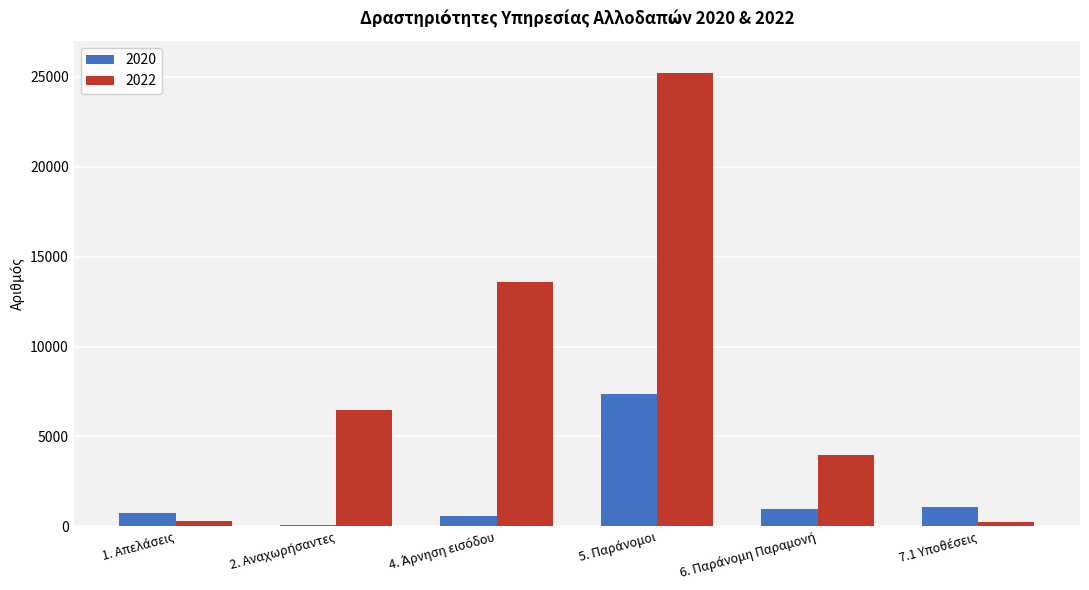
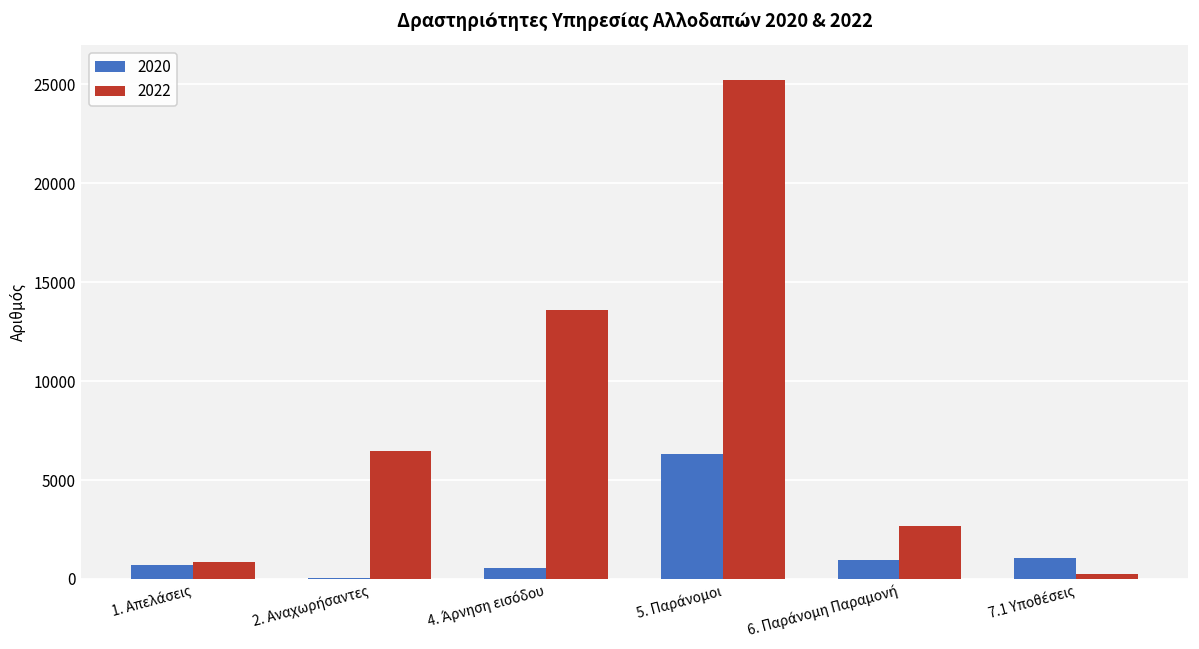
2022, 1. Απελάσεις: 300 -> 900
2020, 5. Παράνομοι: 7400 -> 6300
2022, 6. Παράνομη Παραμονή: 4000 -> 2700
